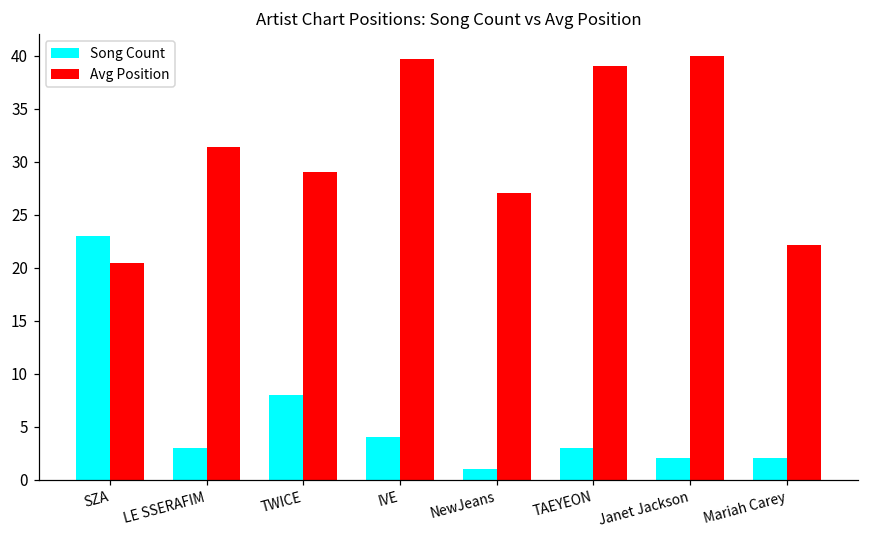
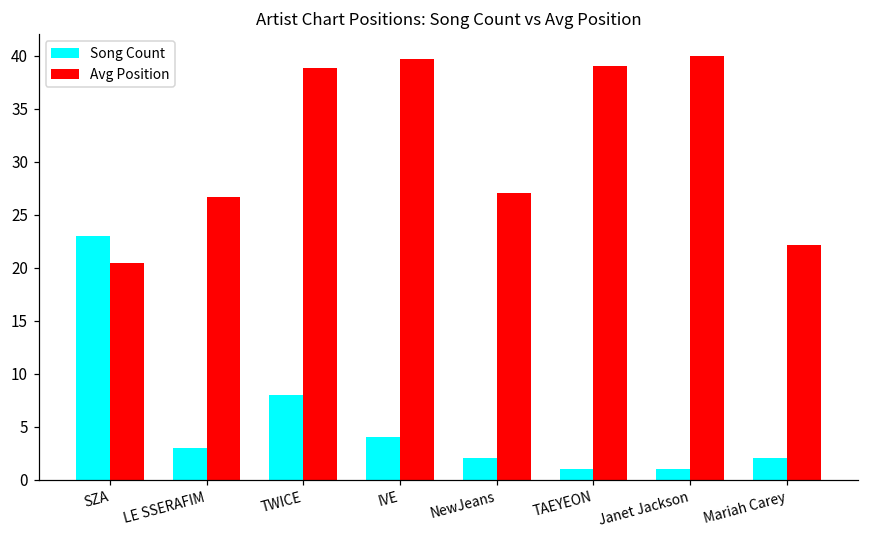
Avg Position, LE SSERAFIM: 31 -> 27
Avg Position, TWICE: 29 -> 39
Song Count, NewJeans: 1 -> 2
Song Count, TAEYEON: 3 -> 1
Song Count, Janet Jackson: 2 -> 1
